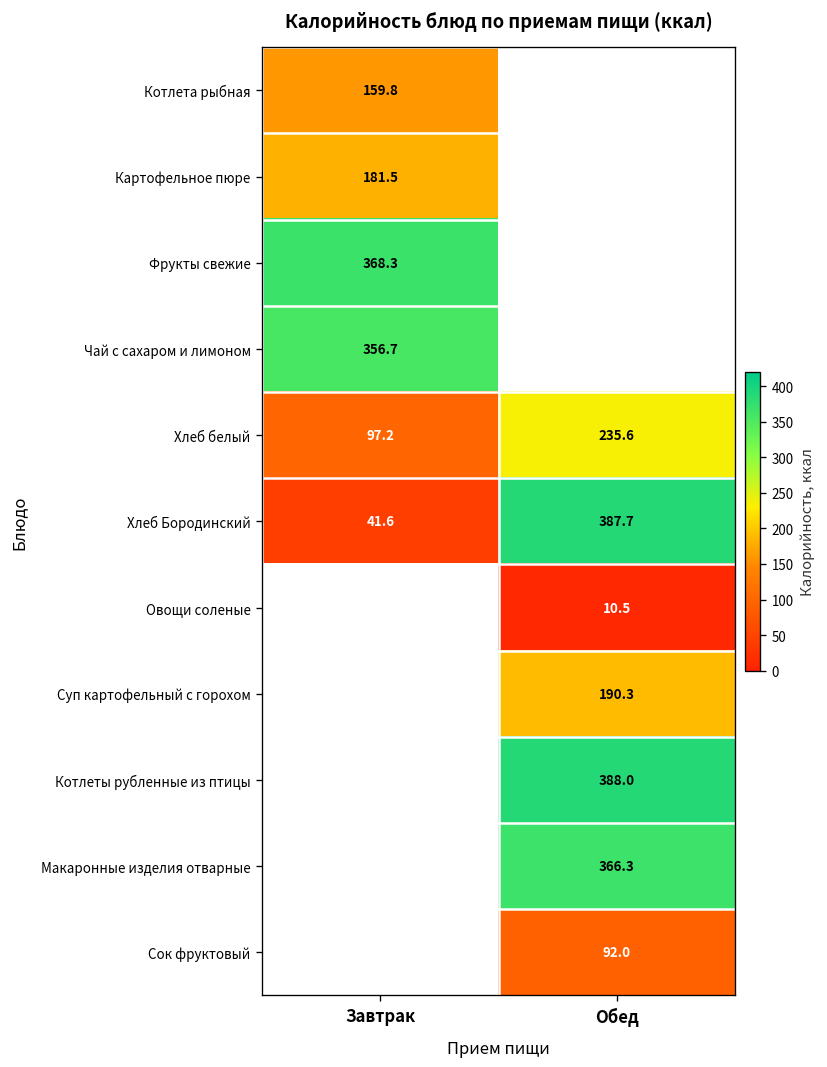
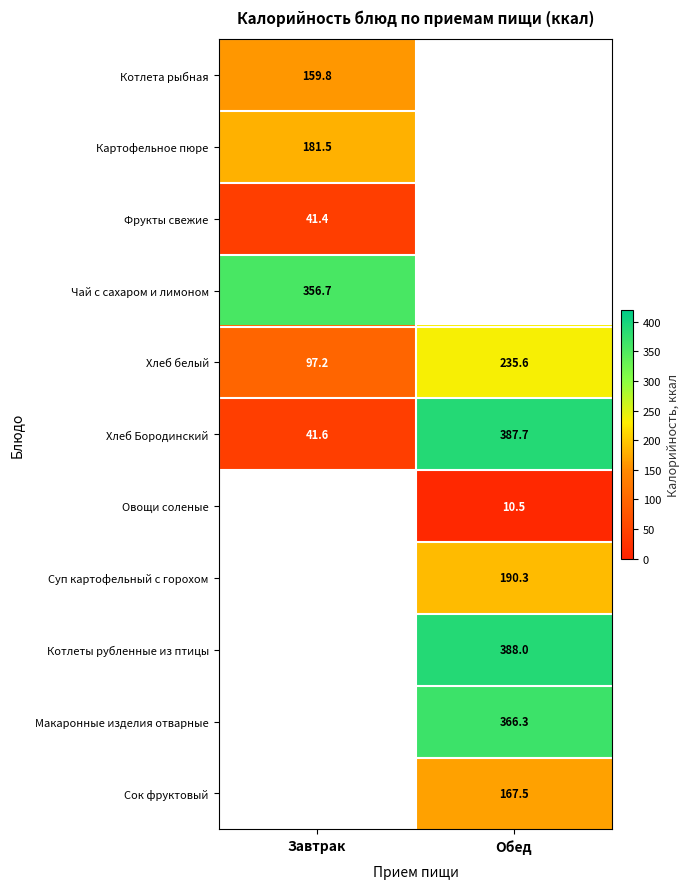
Фрукты свежие, Завтрак: 368.3 -> 41.4
Сок фруктовый, Обед: 92.0 -> 167.5
